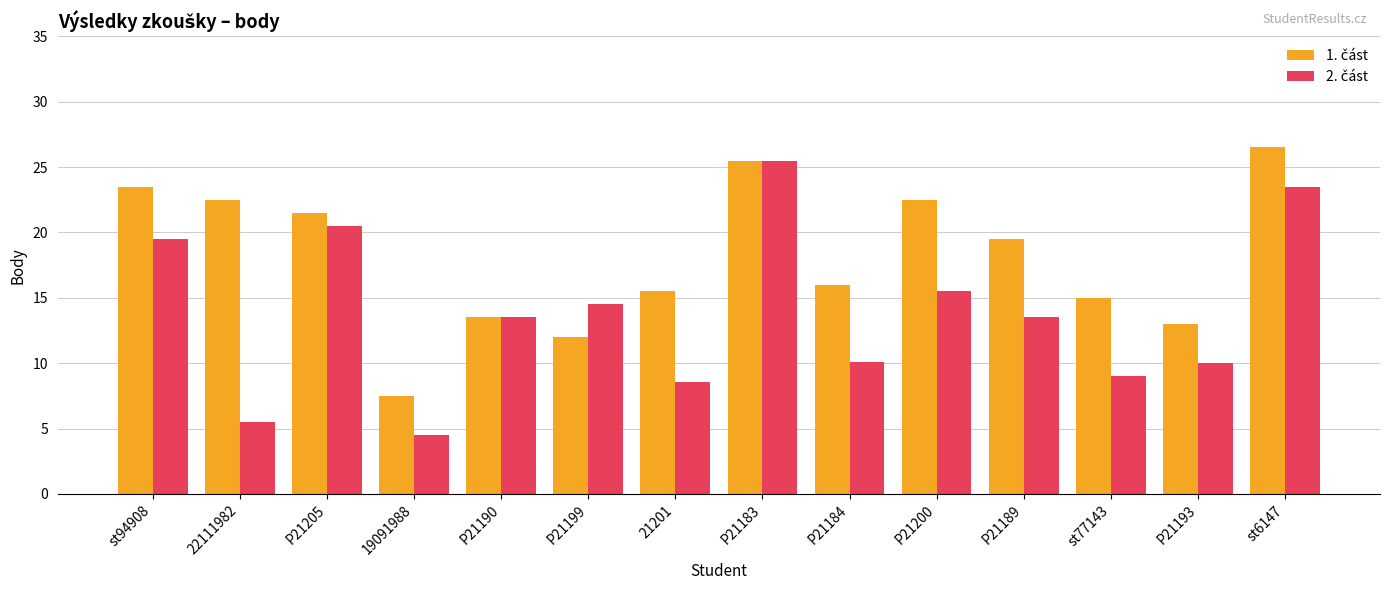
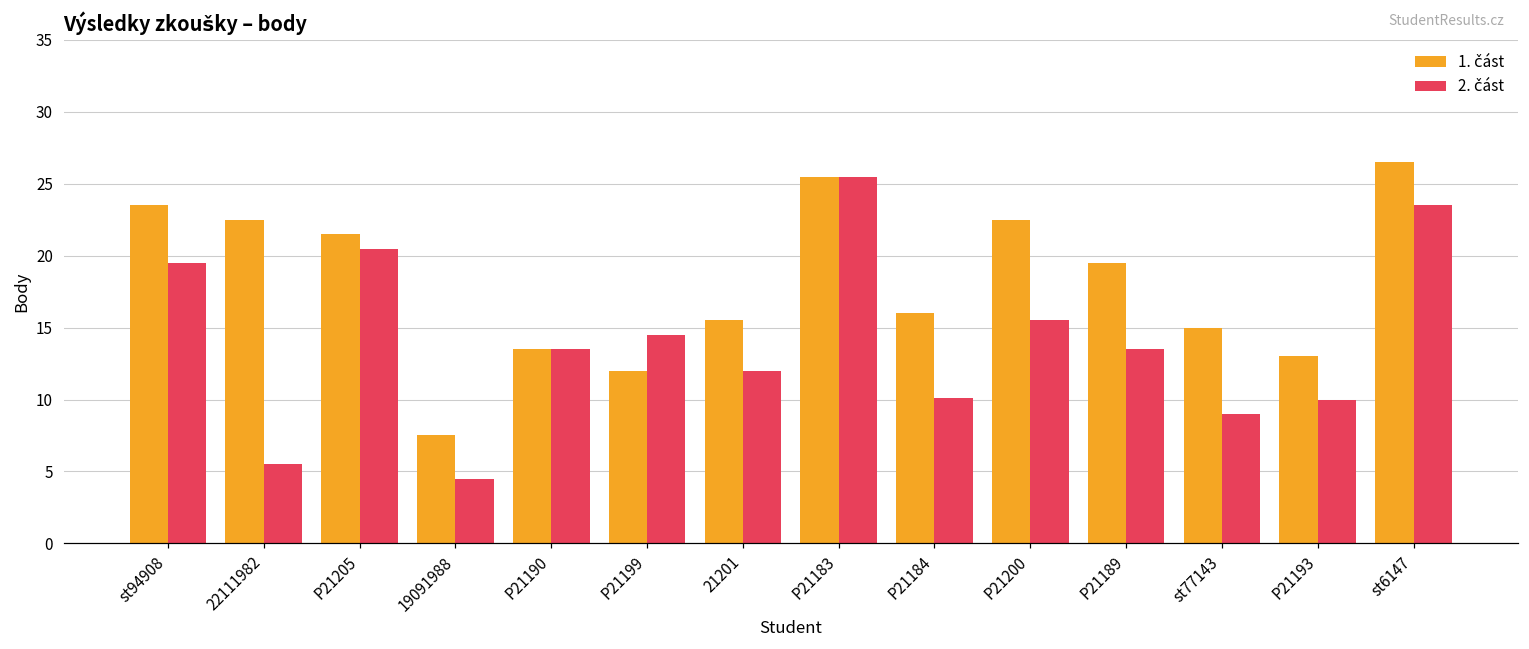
2. část, 21201: 8.6 -> 12.0
